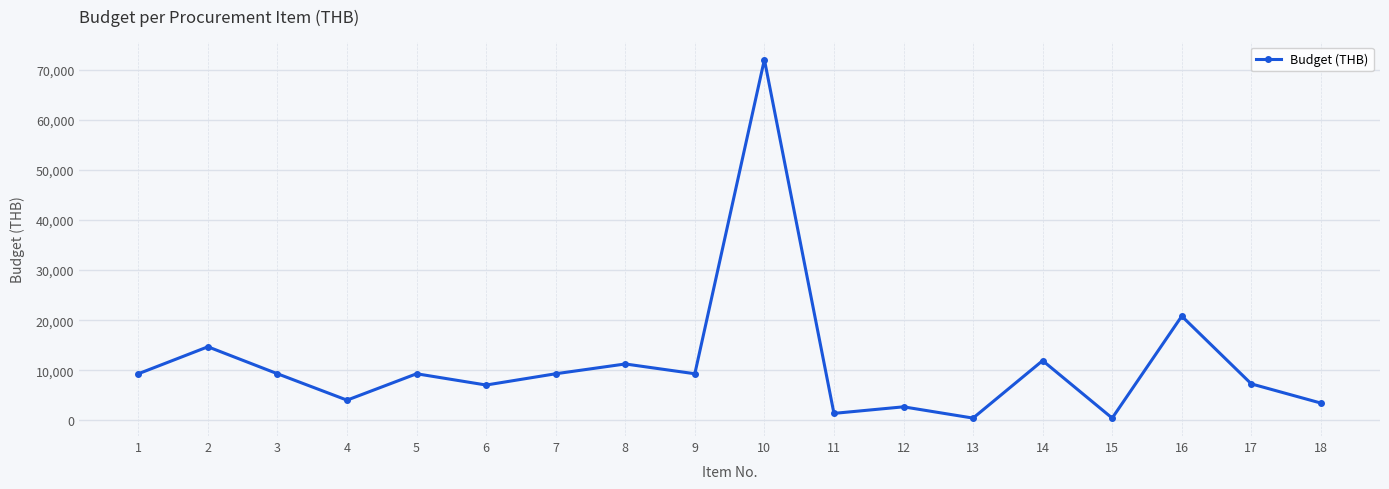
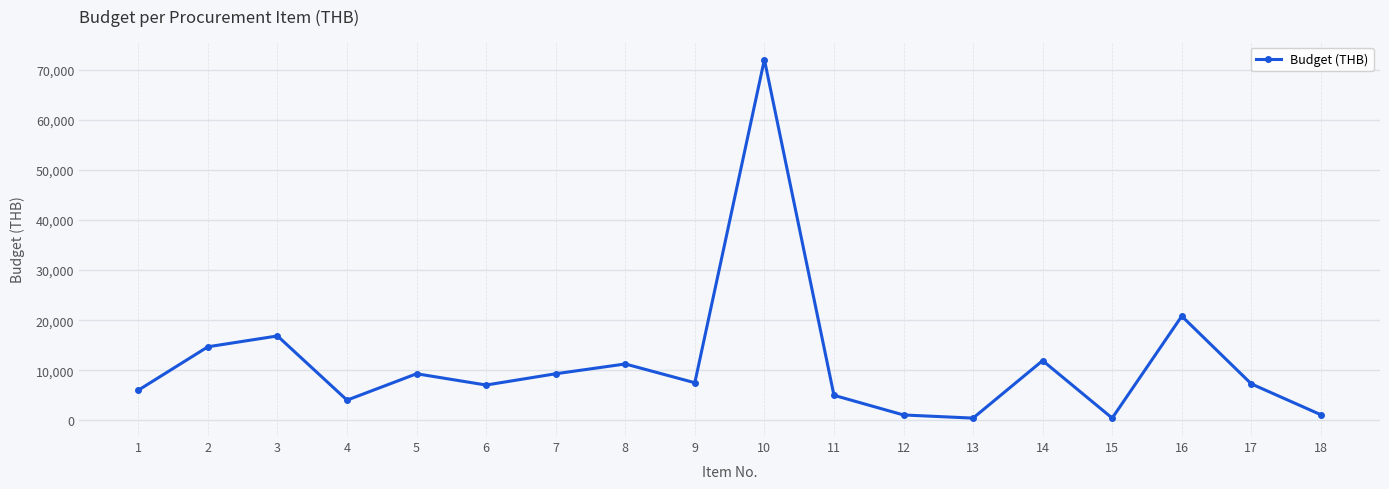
1: 9,000 -> 6,000
3: 9,000 -> 17,000
9: 9,000 -> 8,000
11: 1,000 -> 5,000
12: 3,000 -> 1,000
18: 3,000 -> 1,000
